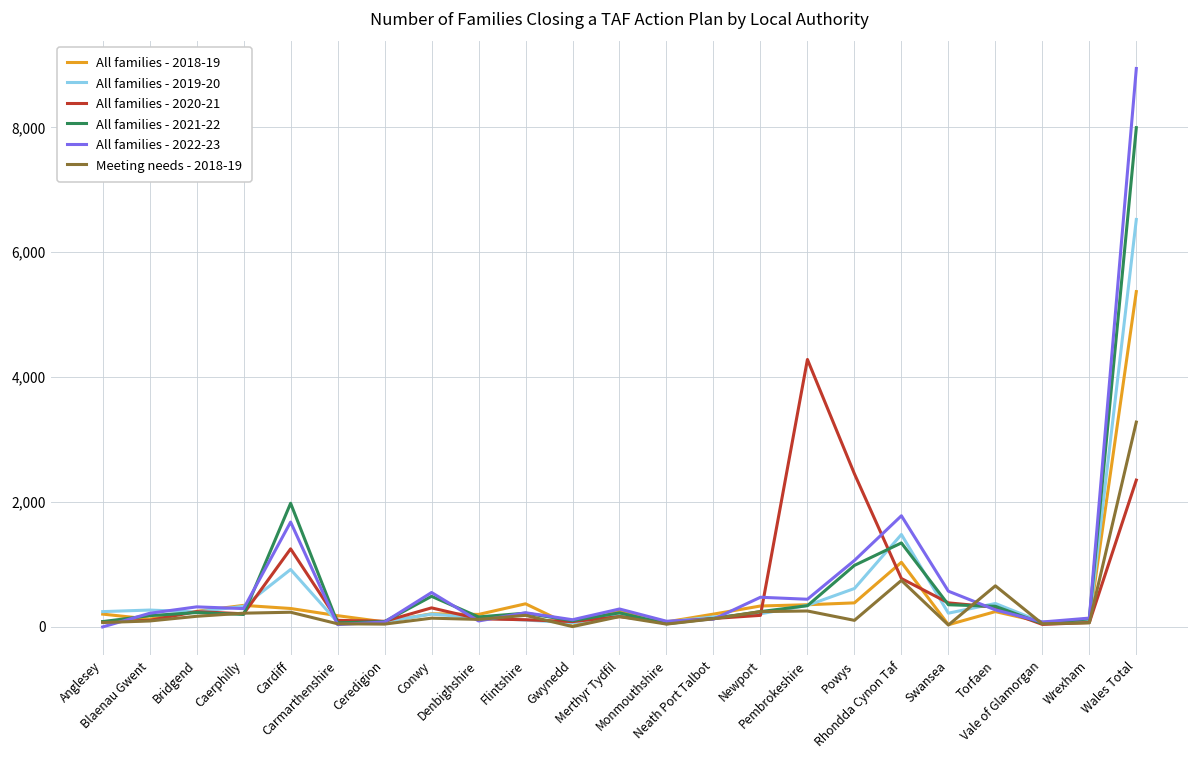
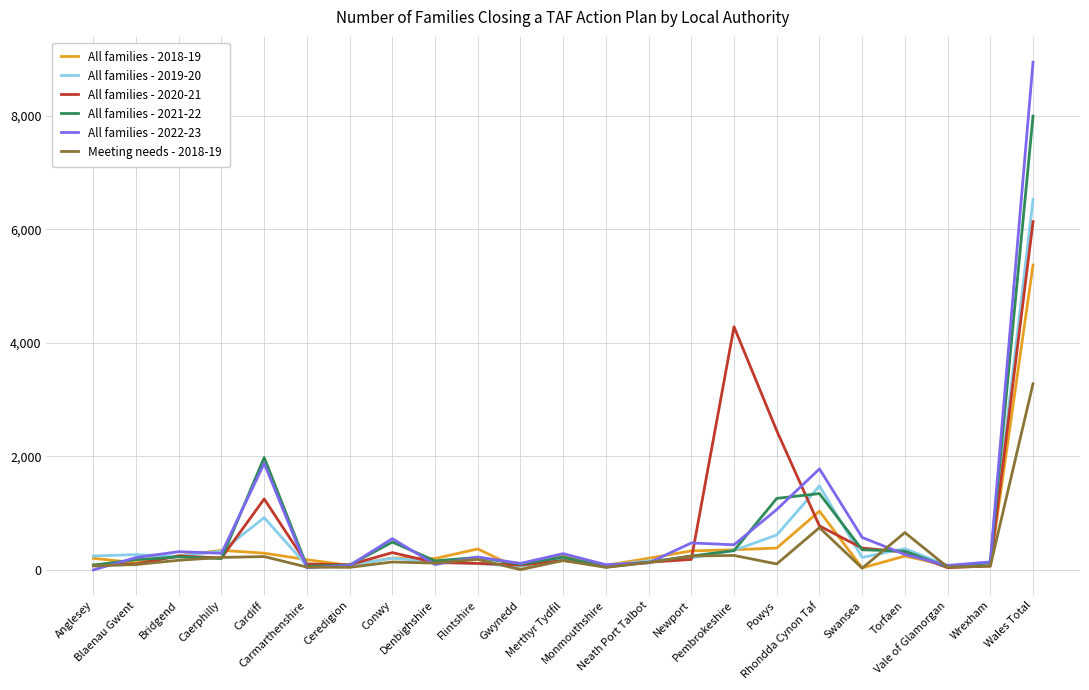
All families - 2022-23, Cardiff: 1,700 -> 1,900
All families - 2021-22, Powys: 1,000 -> 1,300
All families - 2020-21, Wales Total: 2,400 -> 6,100
